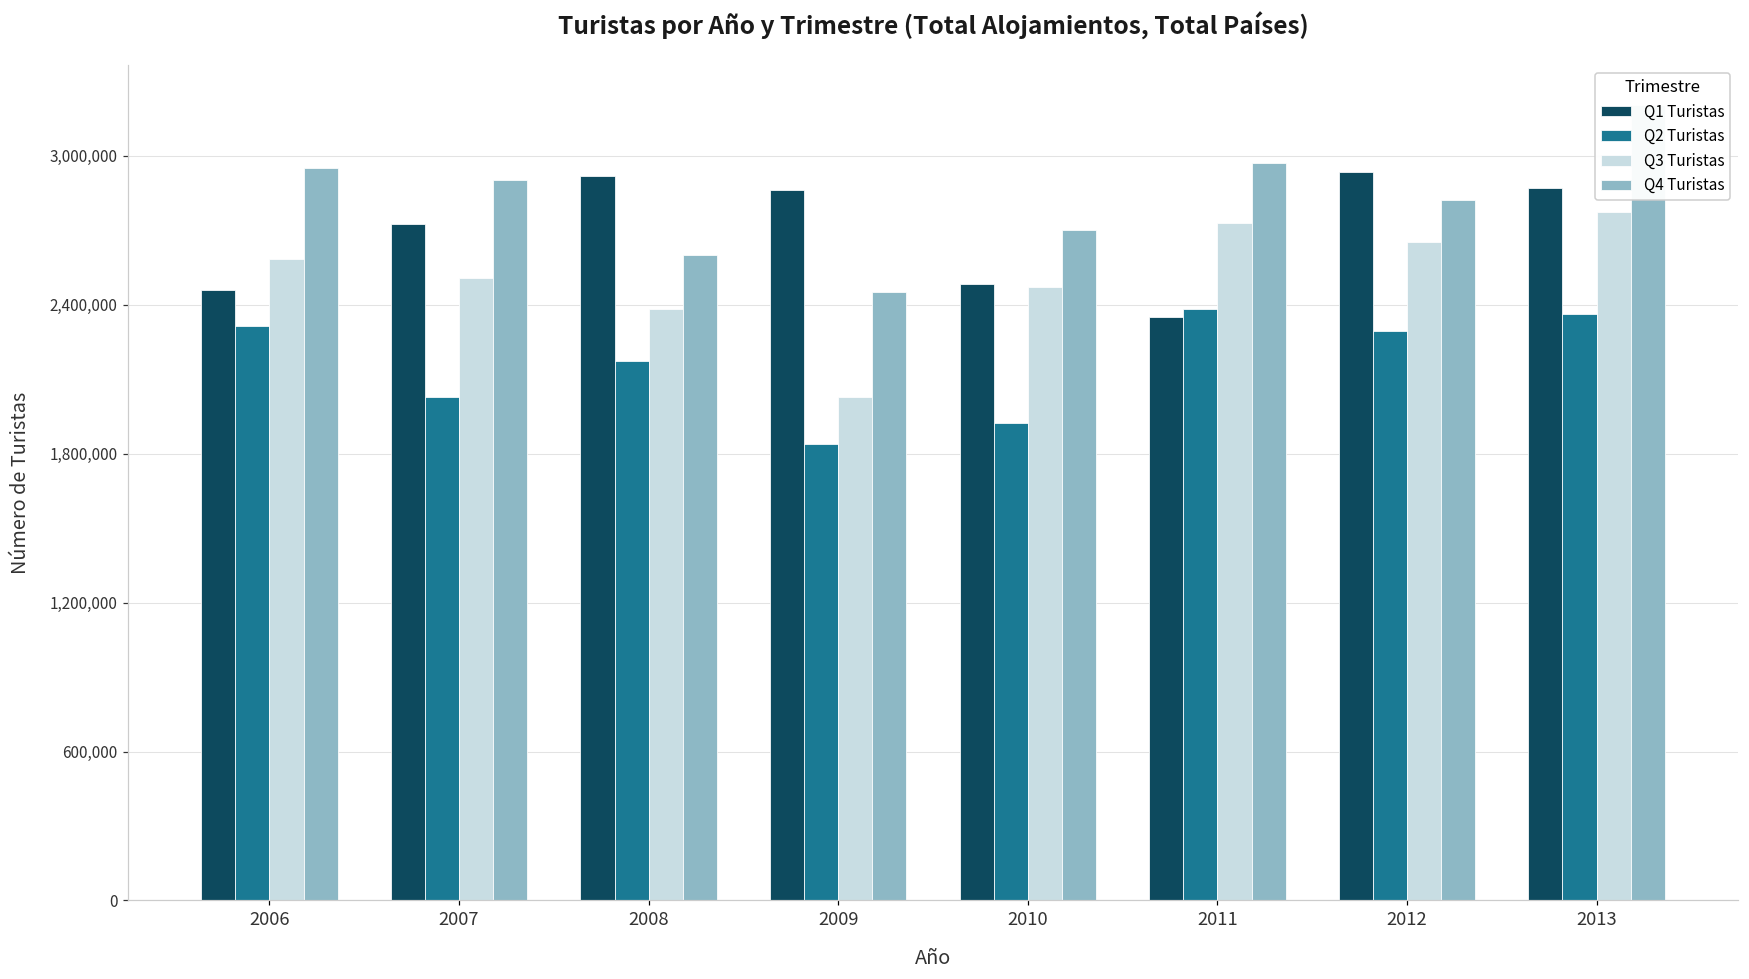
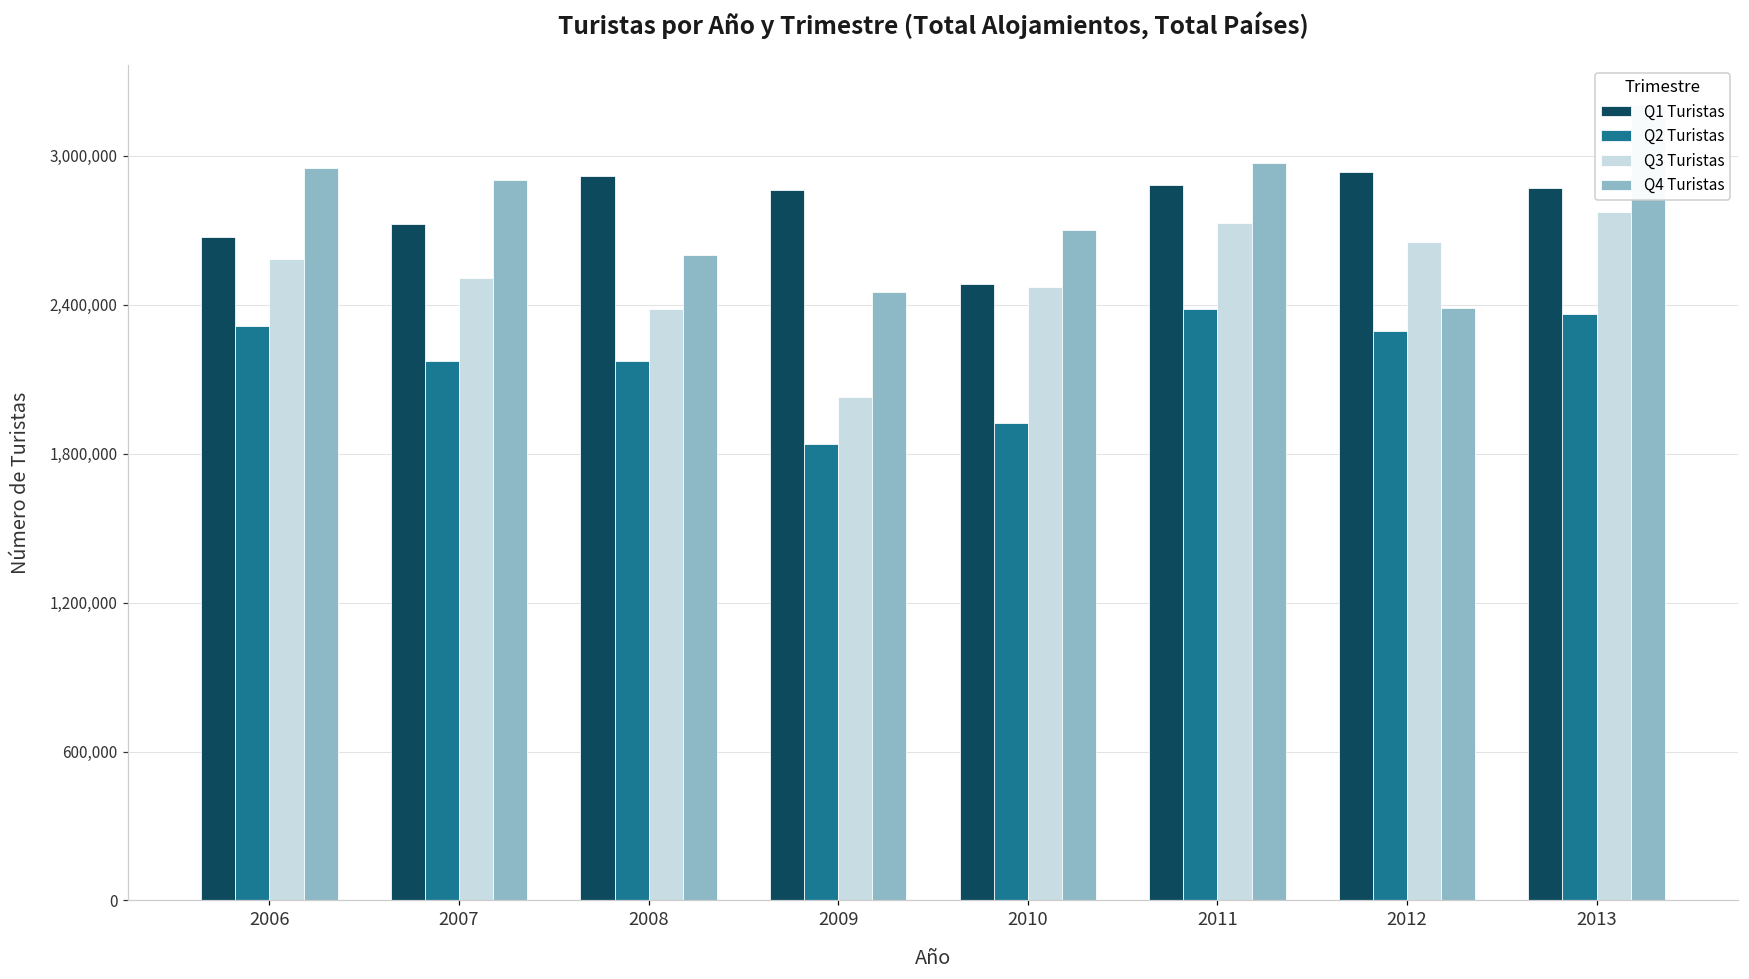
Q1 Turistas, 2006: 2,460,000 -> 2,670,000
Q2 Turistas, 2007: 2,030,000 -> 2,170,000
Q1 Turistas, 2011: 2,350,000 -> 2,880,000
Q4 Turistas, 2012: 2,820,000 -> 2,390,000
